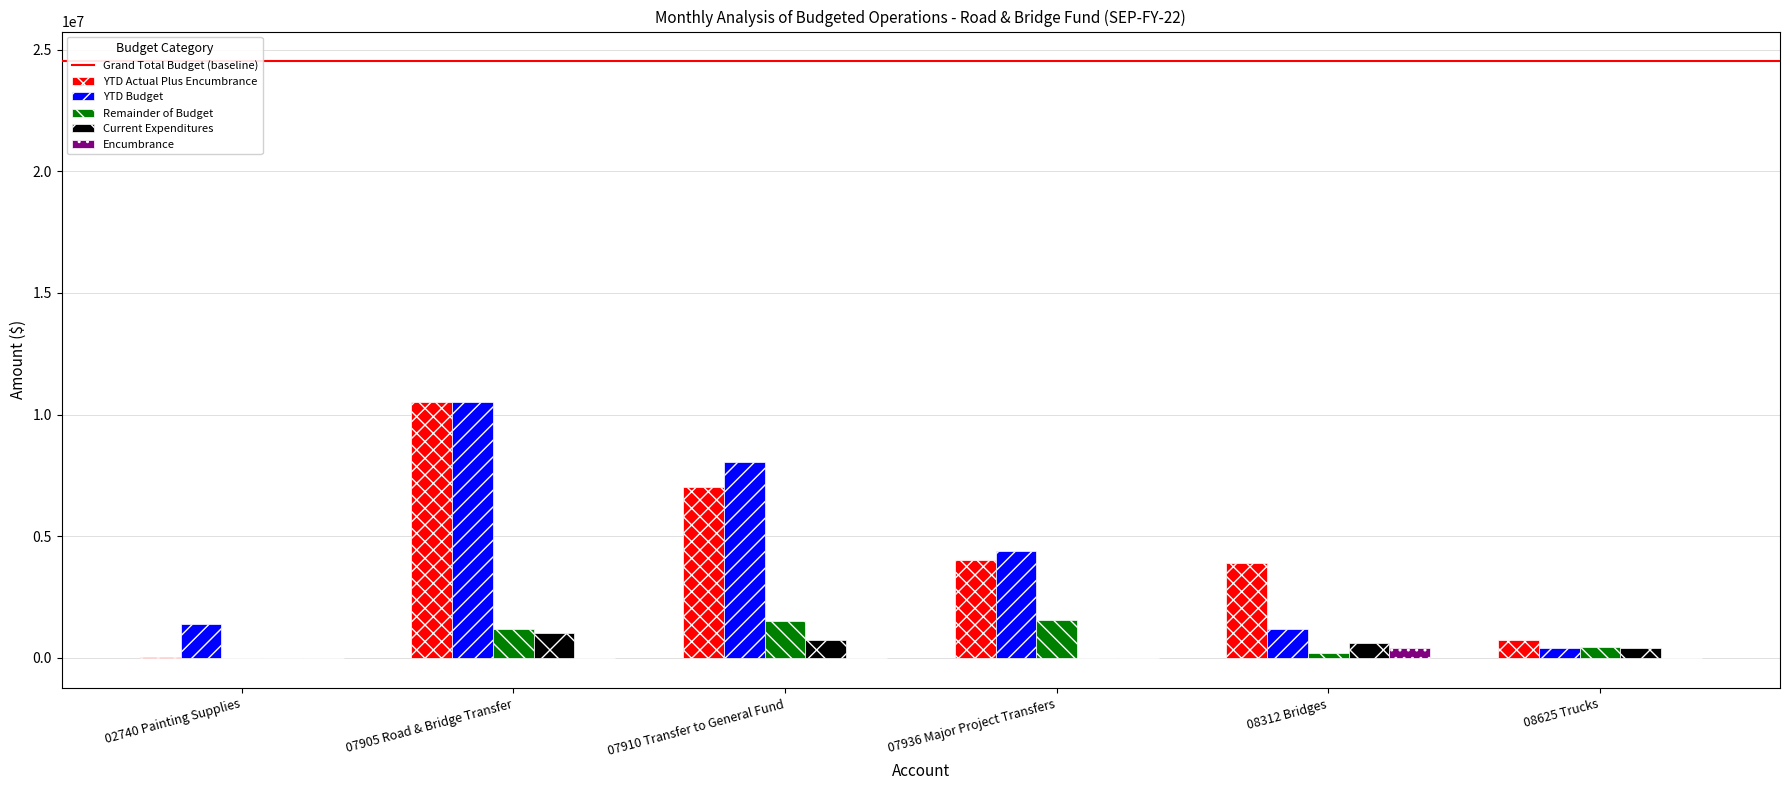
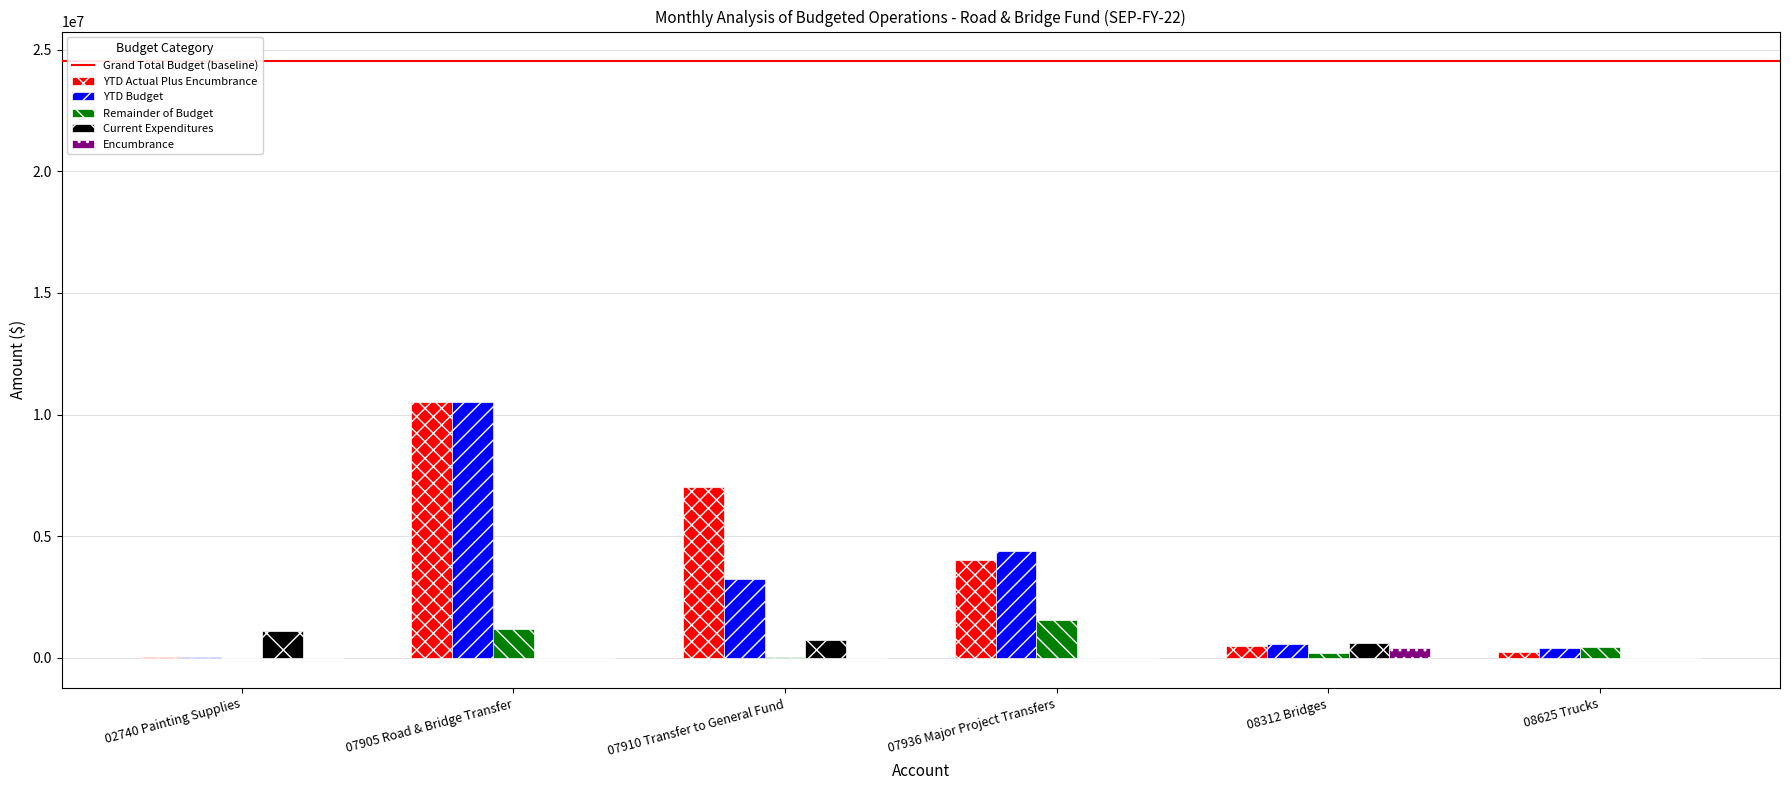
YTD Budget, 02740 Painting Supplies: 1400000 -> 0
Current Expenditures, 02740 Painting Supplies: 0 -> 1100000
Current Expenditures, 07905 Road & Bridge Transfer: 1000000 -> 0
YTD Budget, 07910 Transfer to General Fund: 8000000 -> 3200000
Remainder of Budget, 07910 Transfer to General Fund: 1500000 -> 0
YTD Actual Plus Encumbrance, 08312 Bridges: 3900000 -> 500000
YTD Budget, 08312 Bridges: 1200000 -> 600000
YTD Actual Plus Encumbrance, 08625 Trucks: 800000 -> 200000
Current Expenditures, 08625 Trucks: 400000 -> 0
